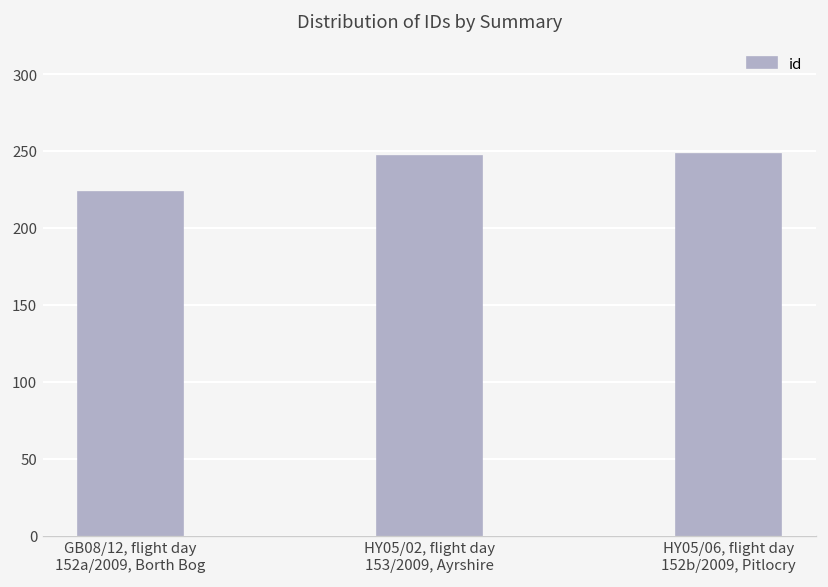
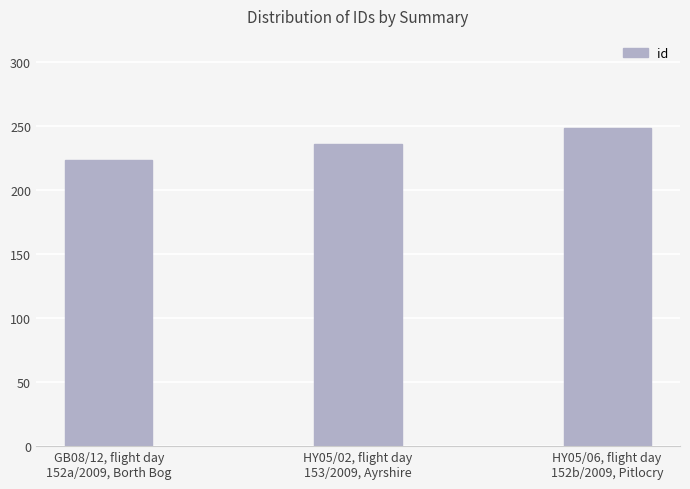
HY05/02, flight day 153/2009, Ayrshire: 247 -> 236
